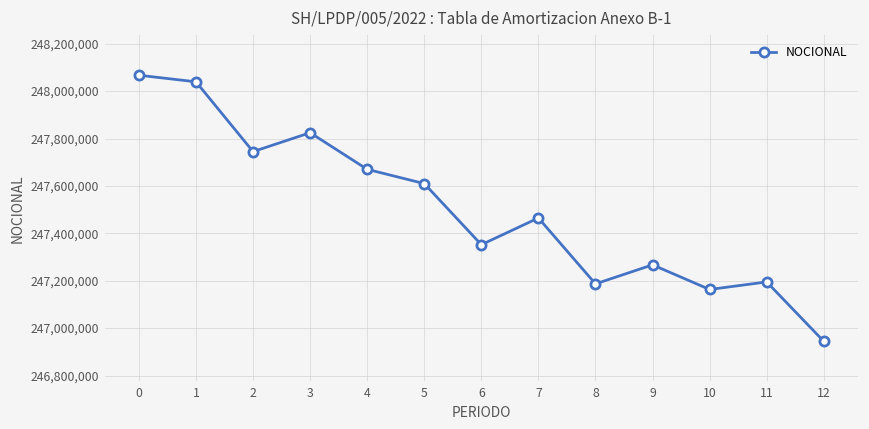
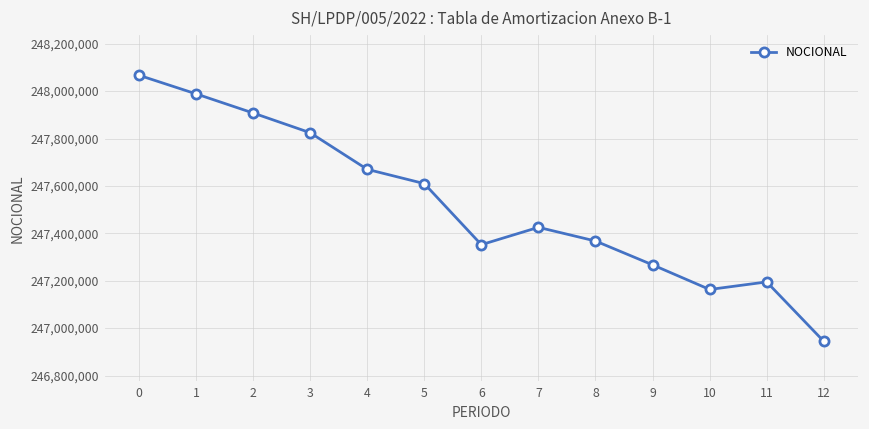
1: 248,040,000 -> 247,990,000
2: 247,740,000 -> 247,910,000
7: 247,460,000 -> 247,430,000
8: 247,190,000 -> 247,370,000
